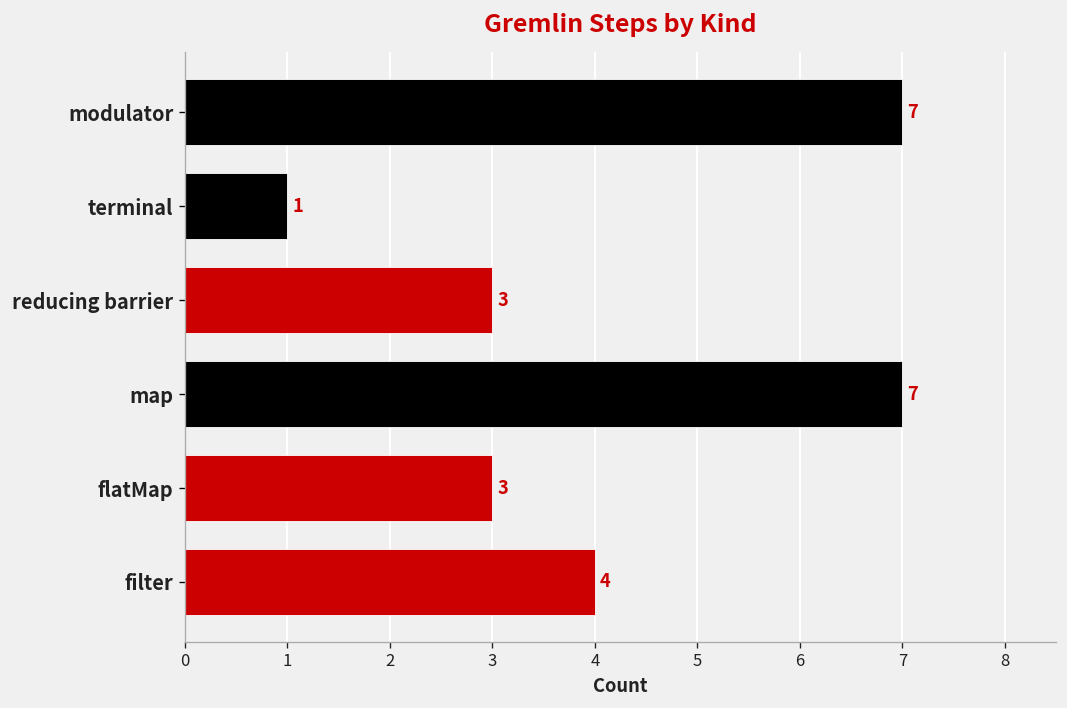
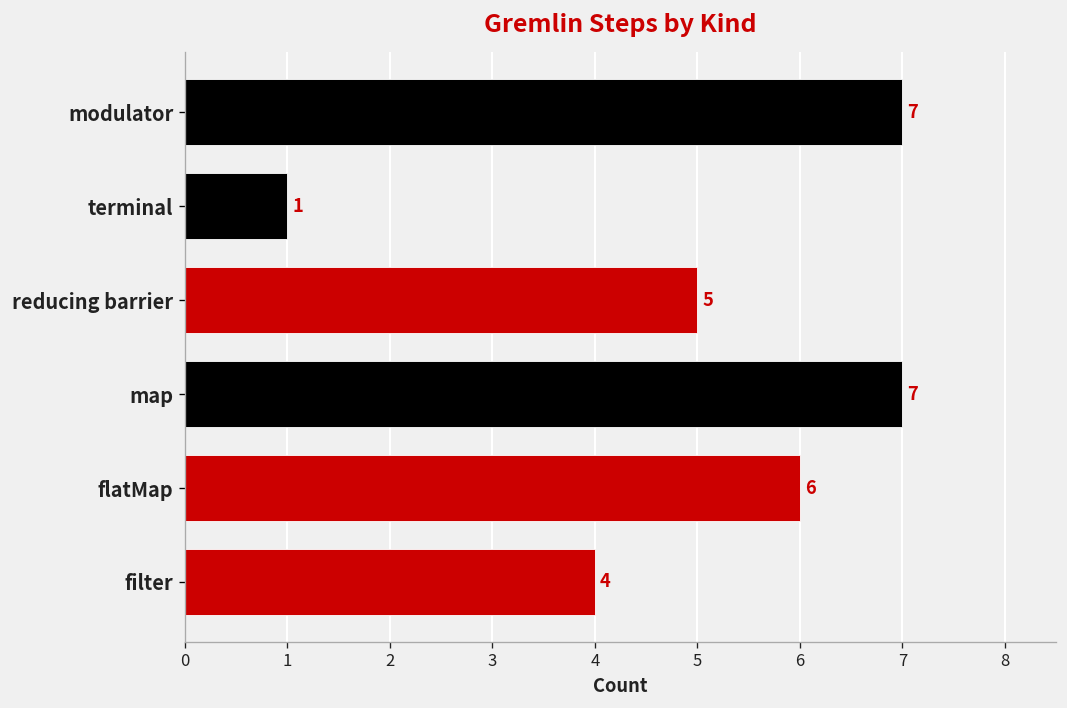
reducing barrier: 3 -> 5
flatMap: 3 -> 6
